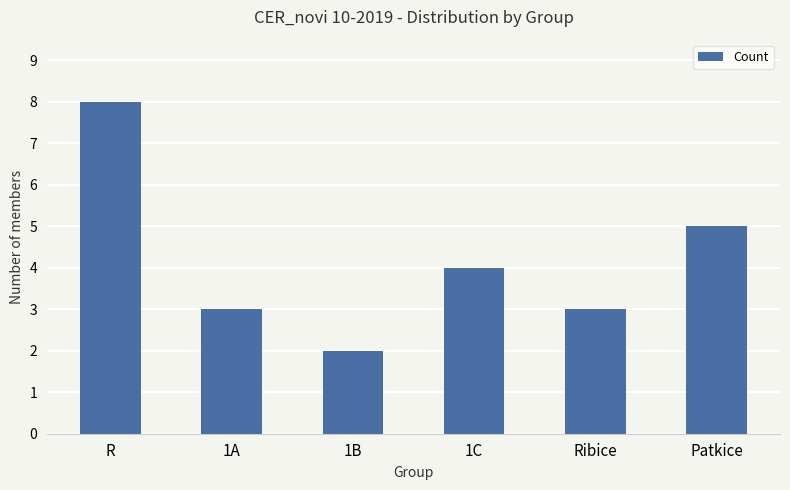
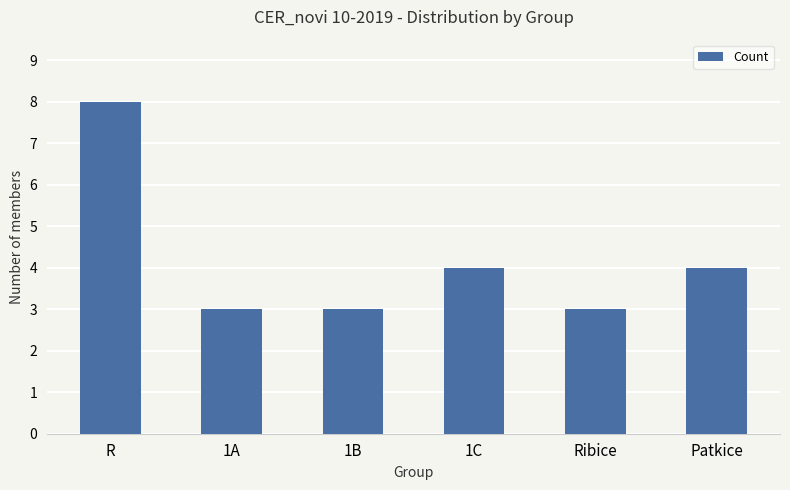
1B: 2 -> 3
Patkice: 5 -> 4
